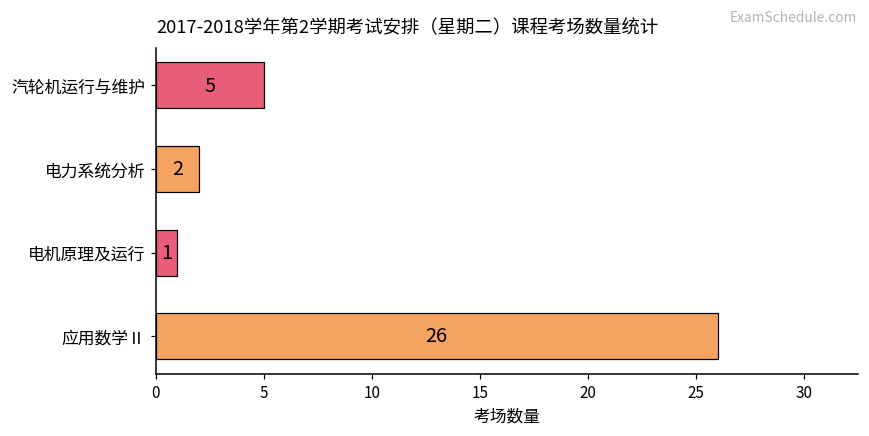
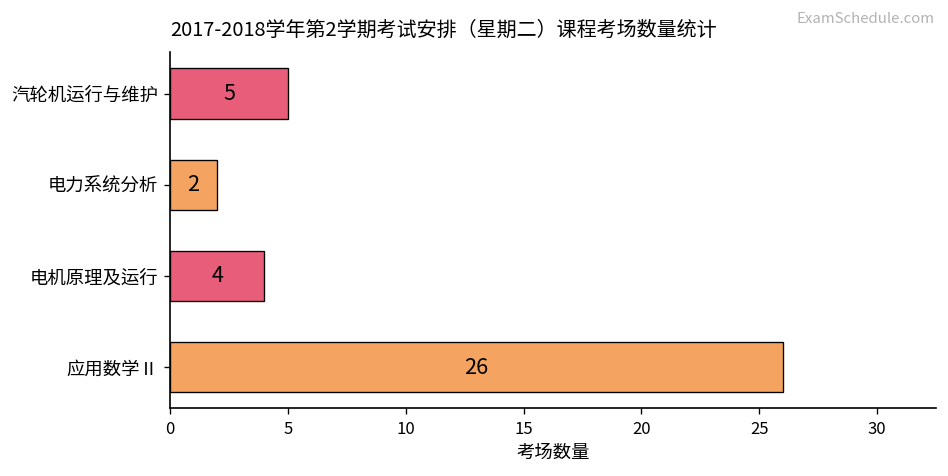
电机原理及运行: 1 -> 4
